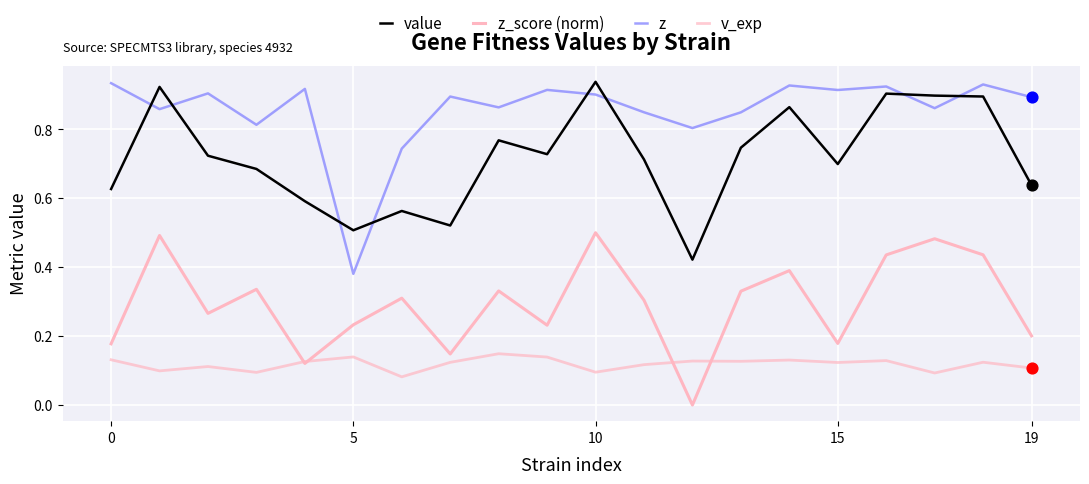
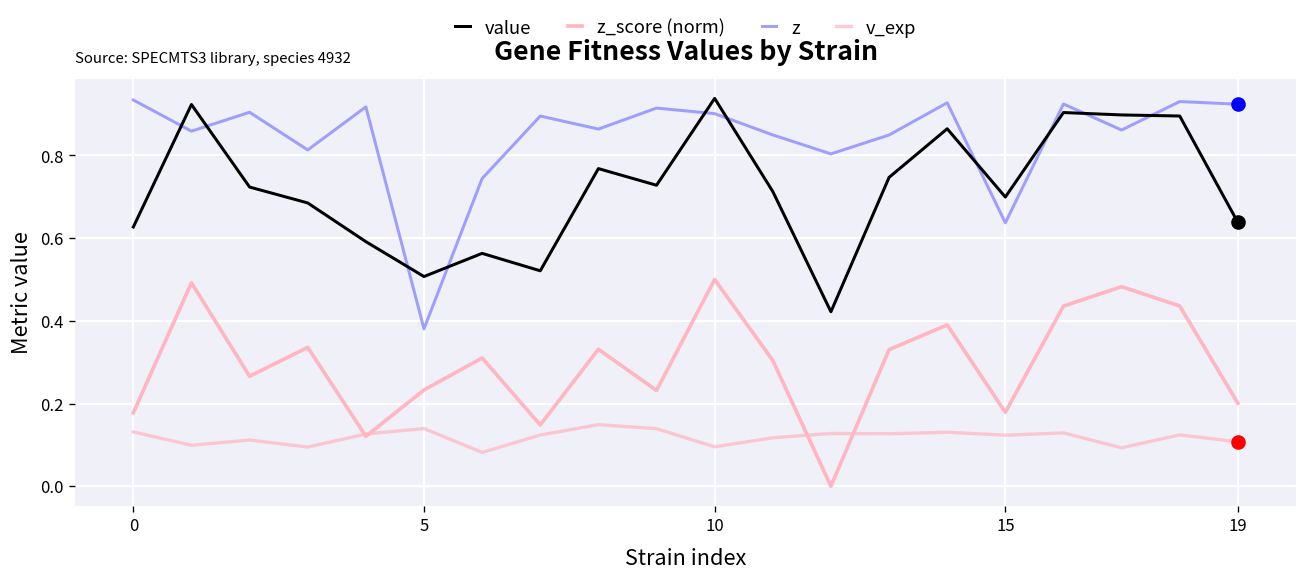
z, 15: 0.91 -> 0.64
z, 19: 0.89 -> 0.92
